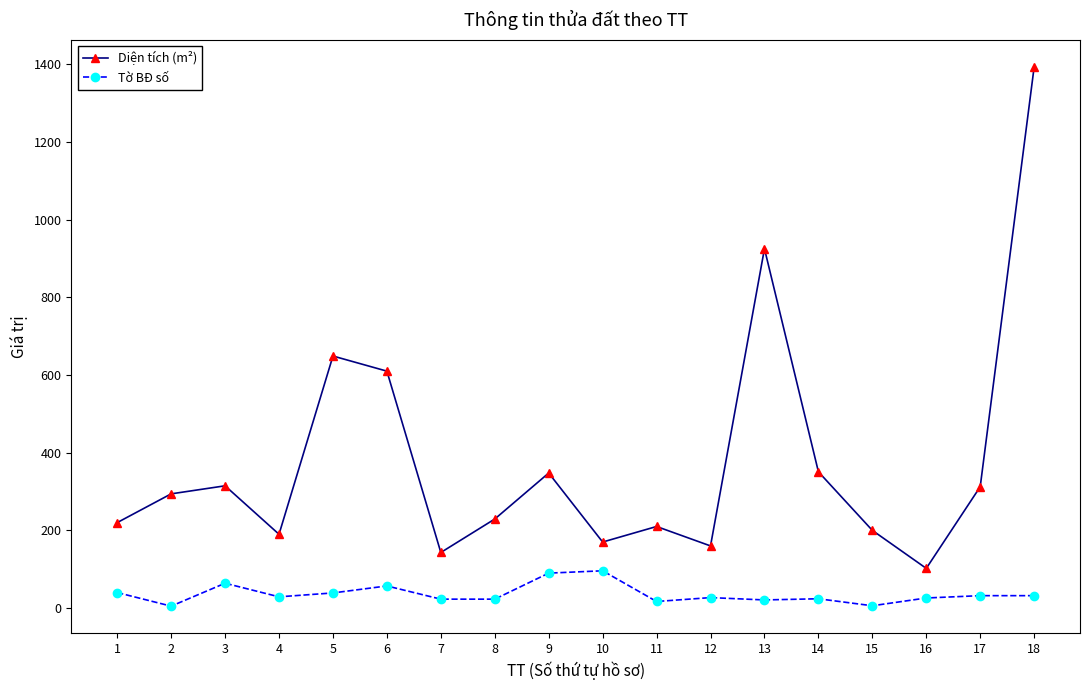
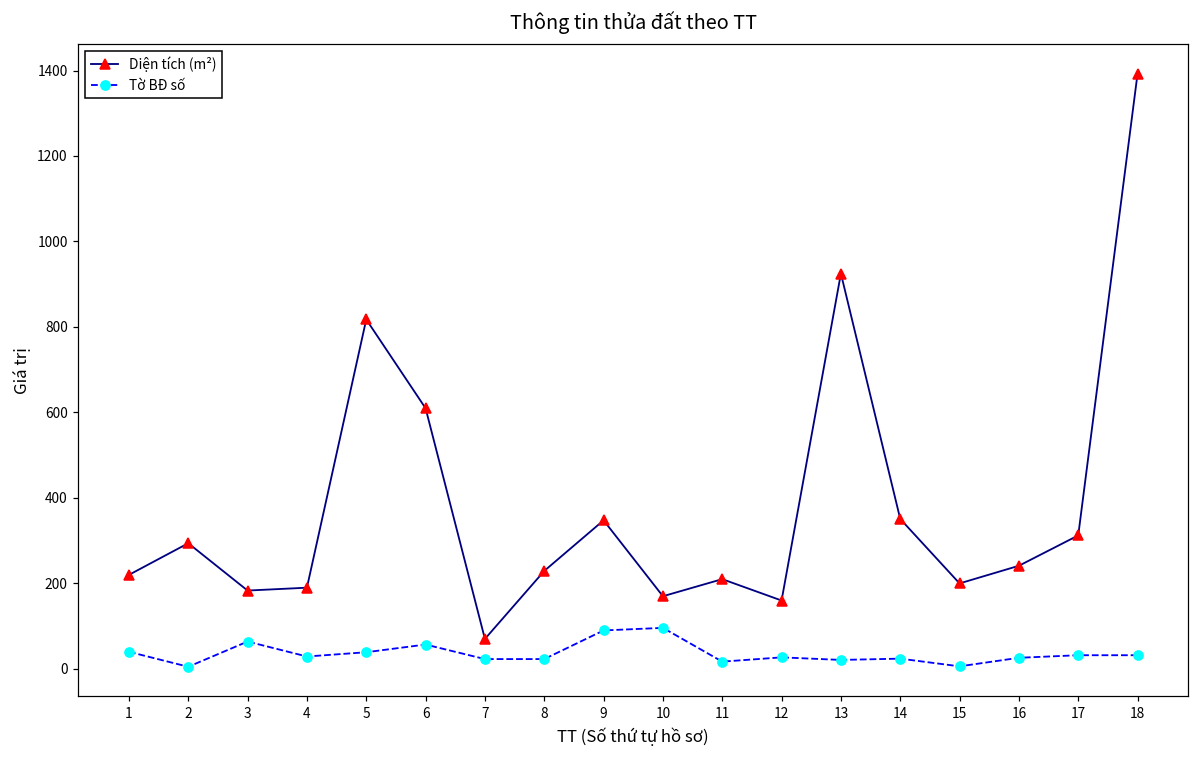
Diện tích (m²), 3: 310 -> 180
Diện tích (m²), 5: 650 -> 820
Diện tích (m²), 7: 140 -> 70
Diện tích (m²), 16: 100 -> 240
